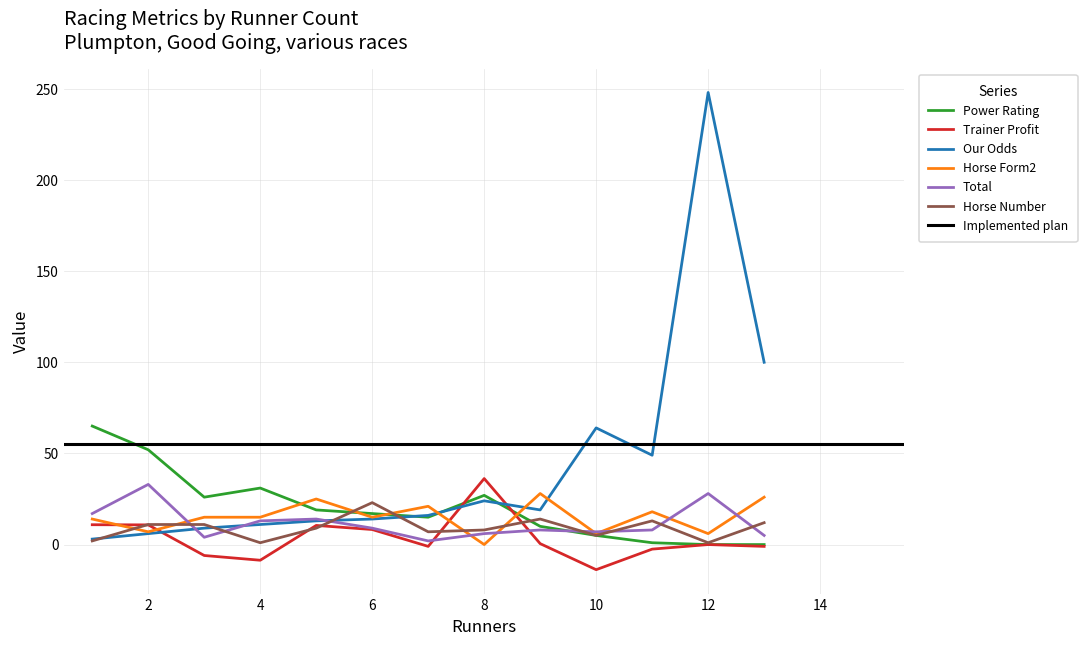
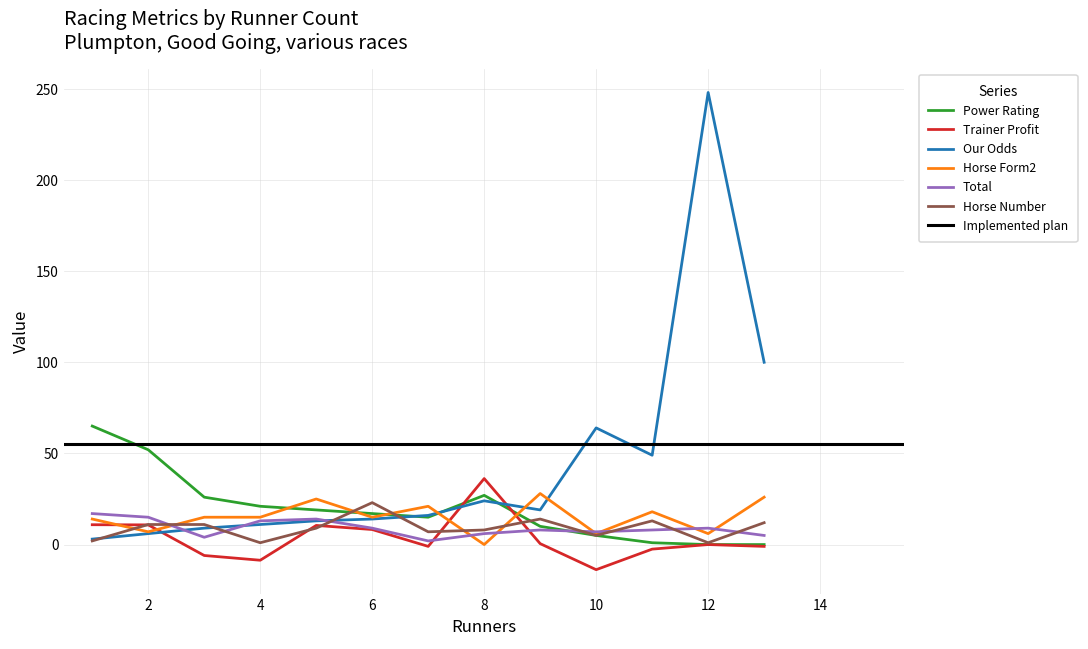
Total, 2: 33 -> 15
Power Rating, 4: 31 -> 21
Total, 12: 28 -> 9
